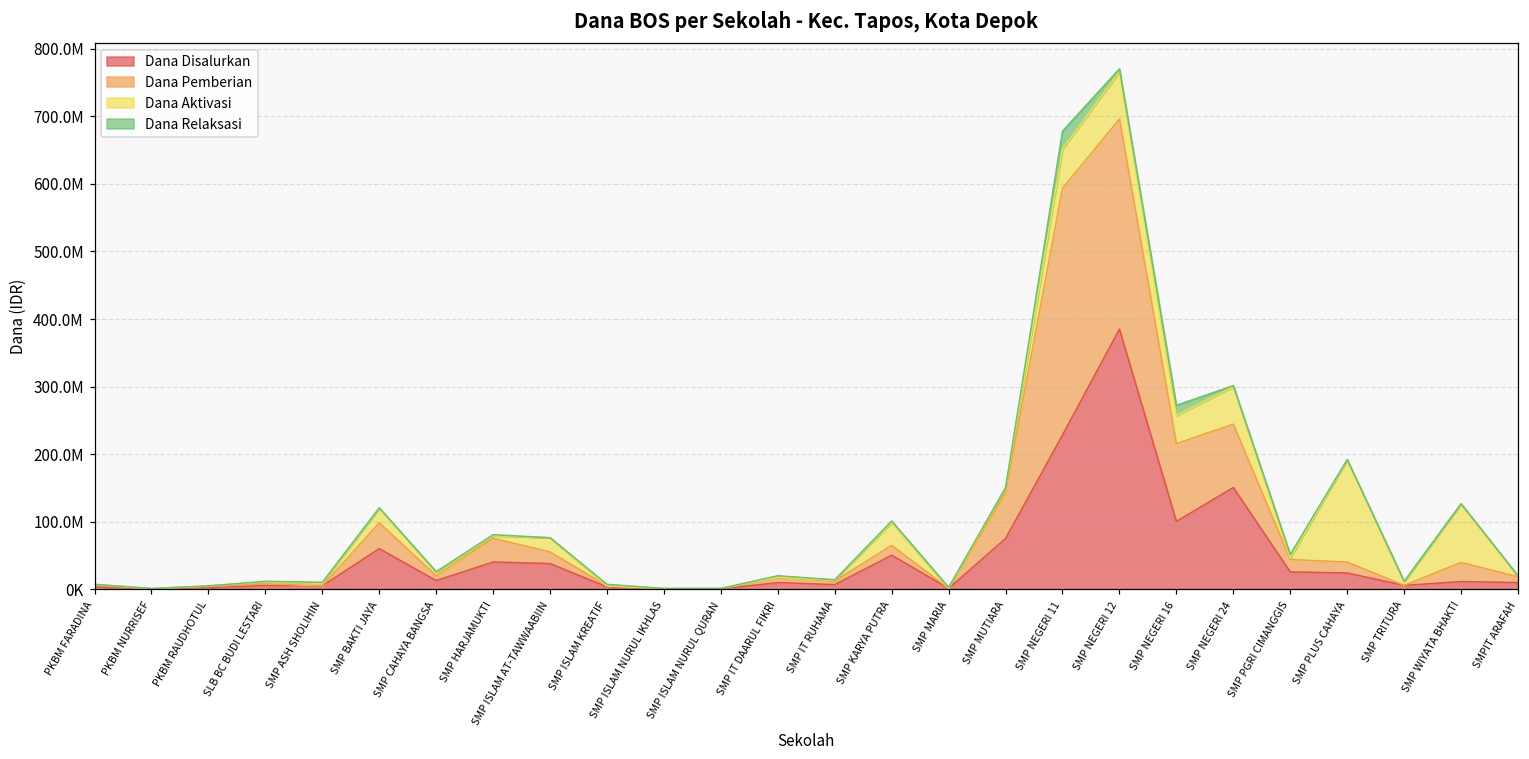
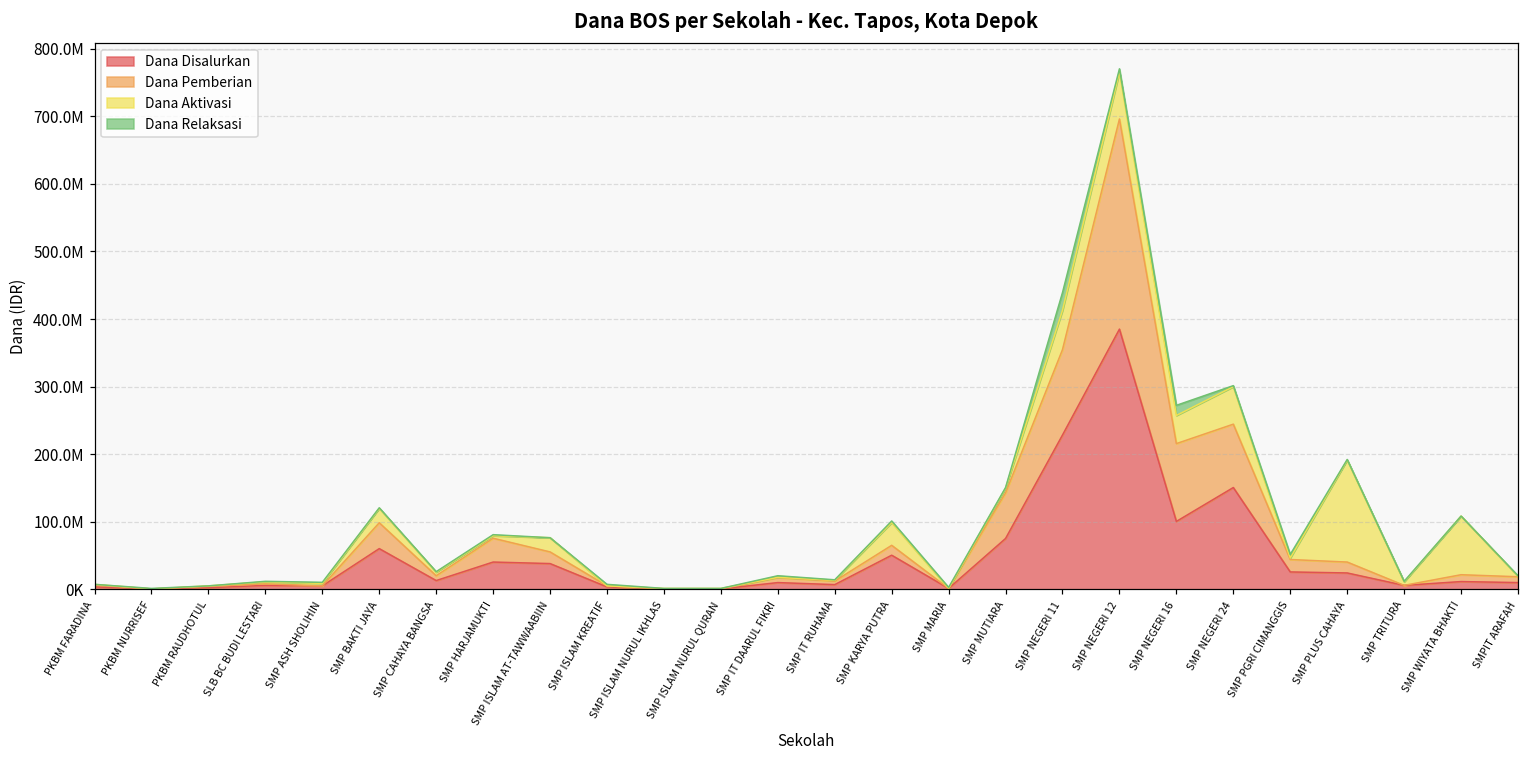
Dana Pemberian, SMP NEGERI 11: 370000000 -> 130000000
Dana Pemberian, SMP WIYATA BHAKTI: 30000000 -> 10000000
